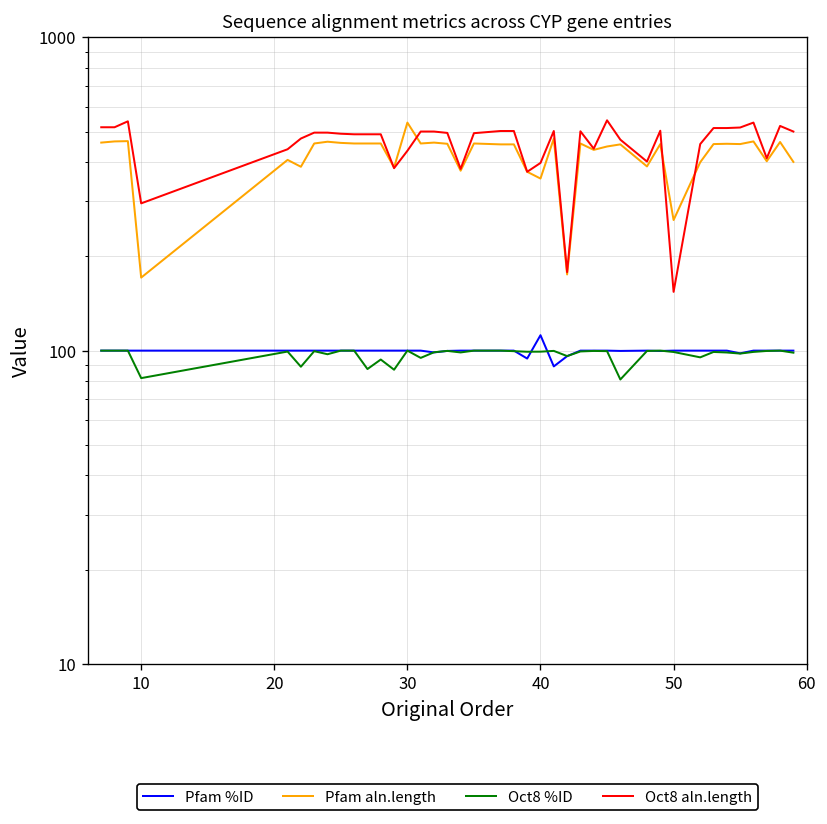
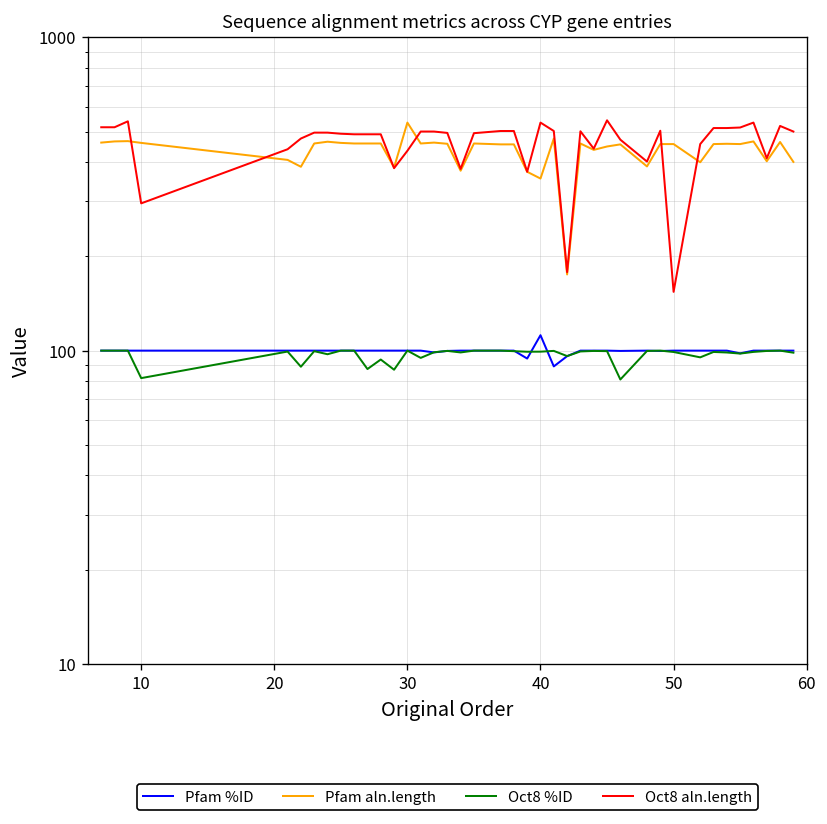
Pfam aln.length, 10: 170 -> 460
Oct8 aln.length, 40: 400 -> 530
Pfam aln.length, 50: 260 -> 460
